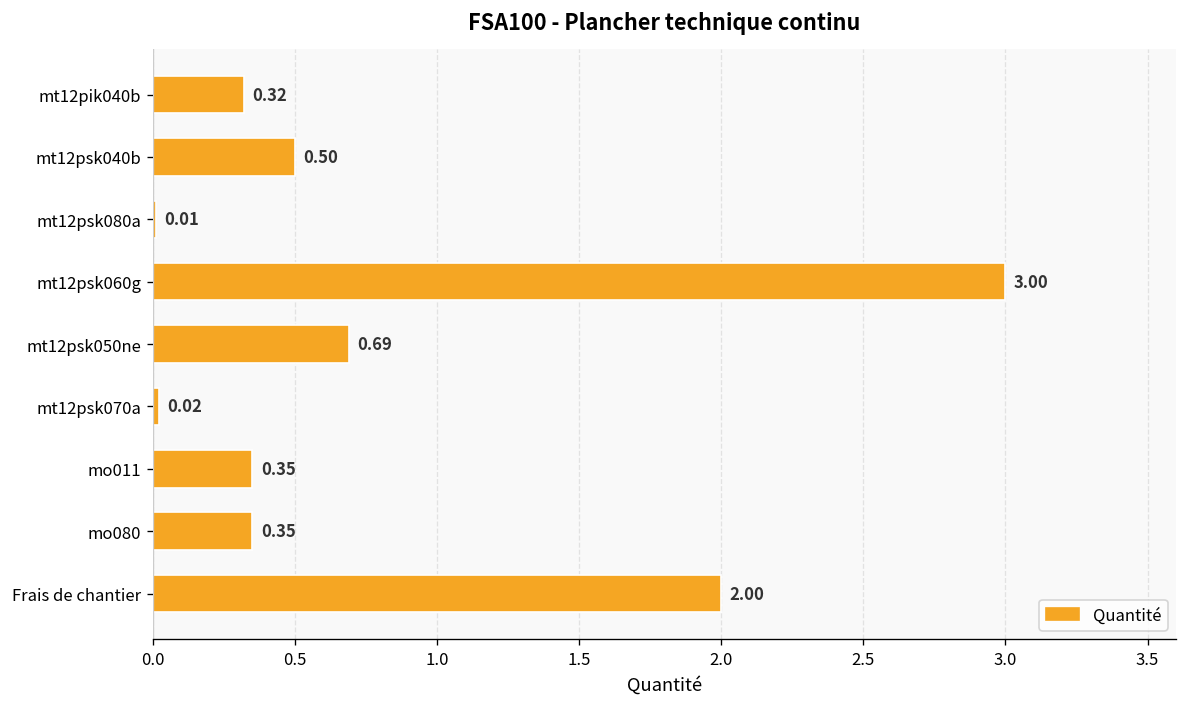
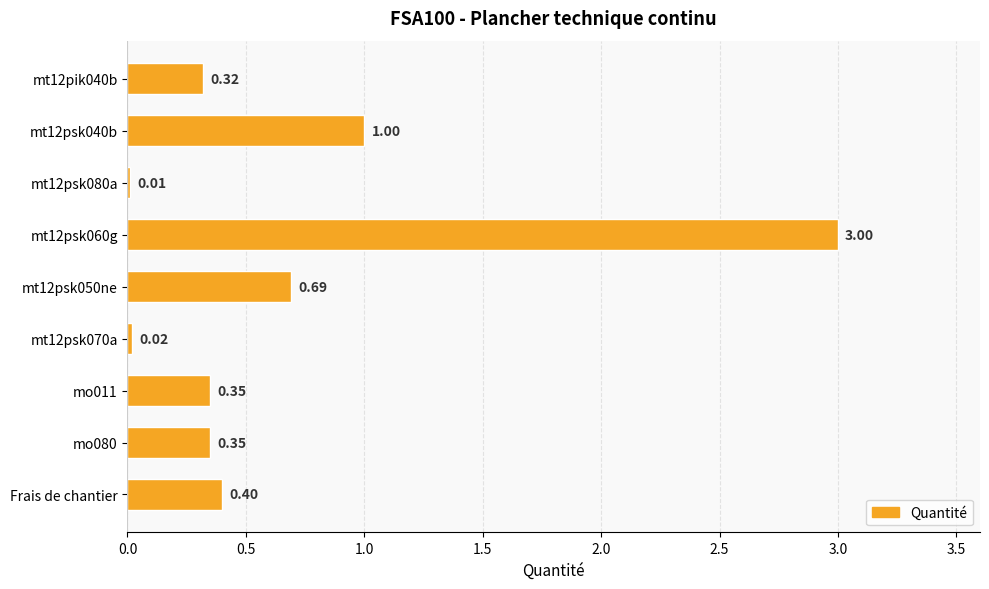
mt12psk040b: 0.50 -> 1.00
Frais de chantier: 2.00 -> 0.40
